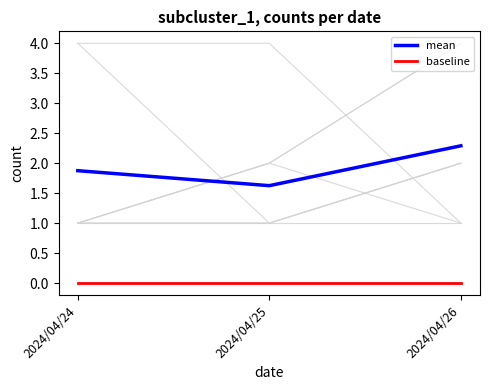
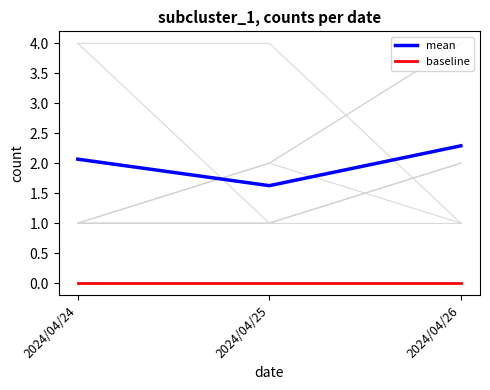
mean, 2024/04/24: 1.9 -> 2.1
